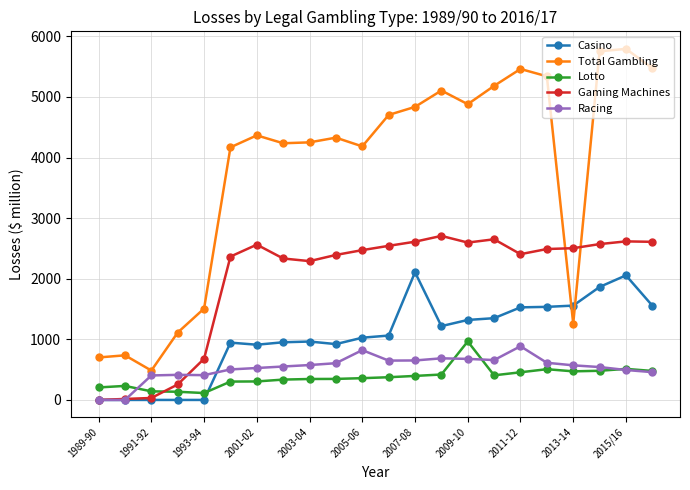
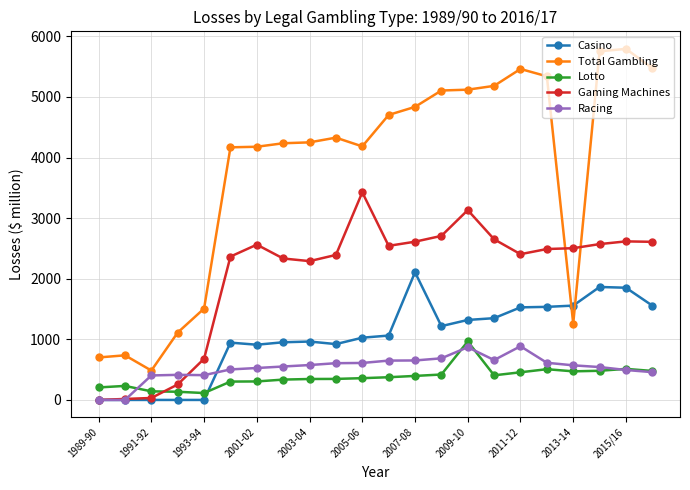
Total Gambling, 2001-02: 4400 -> 4200
Gaming Machines, 2005-06: 2500 -> 3400
Racing, 2005-06: 800 -> 600
Total Gambling, 2009-10: 4900 -> 5100
Gaming Machines, 2009-10: 2600 -> 3100
Racing, 2009-10: 700 -> 900
Casino, 2015/16: 2100 -> 1900
